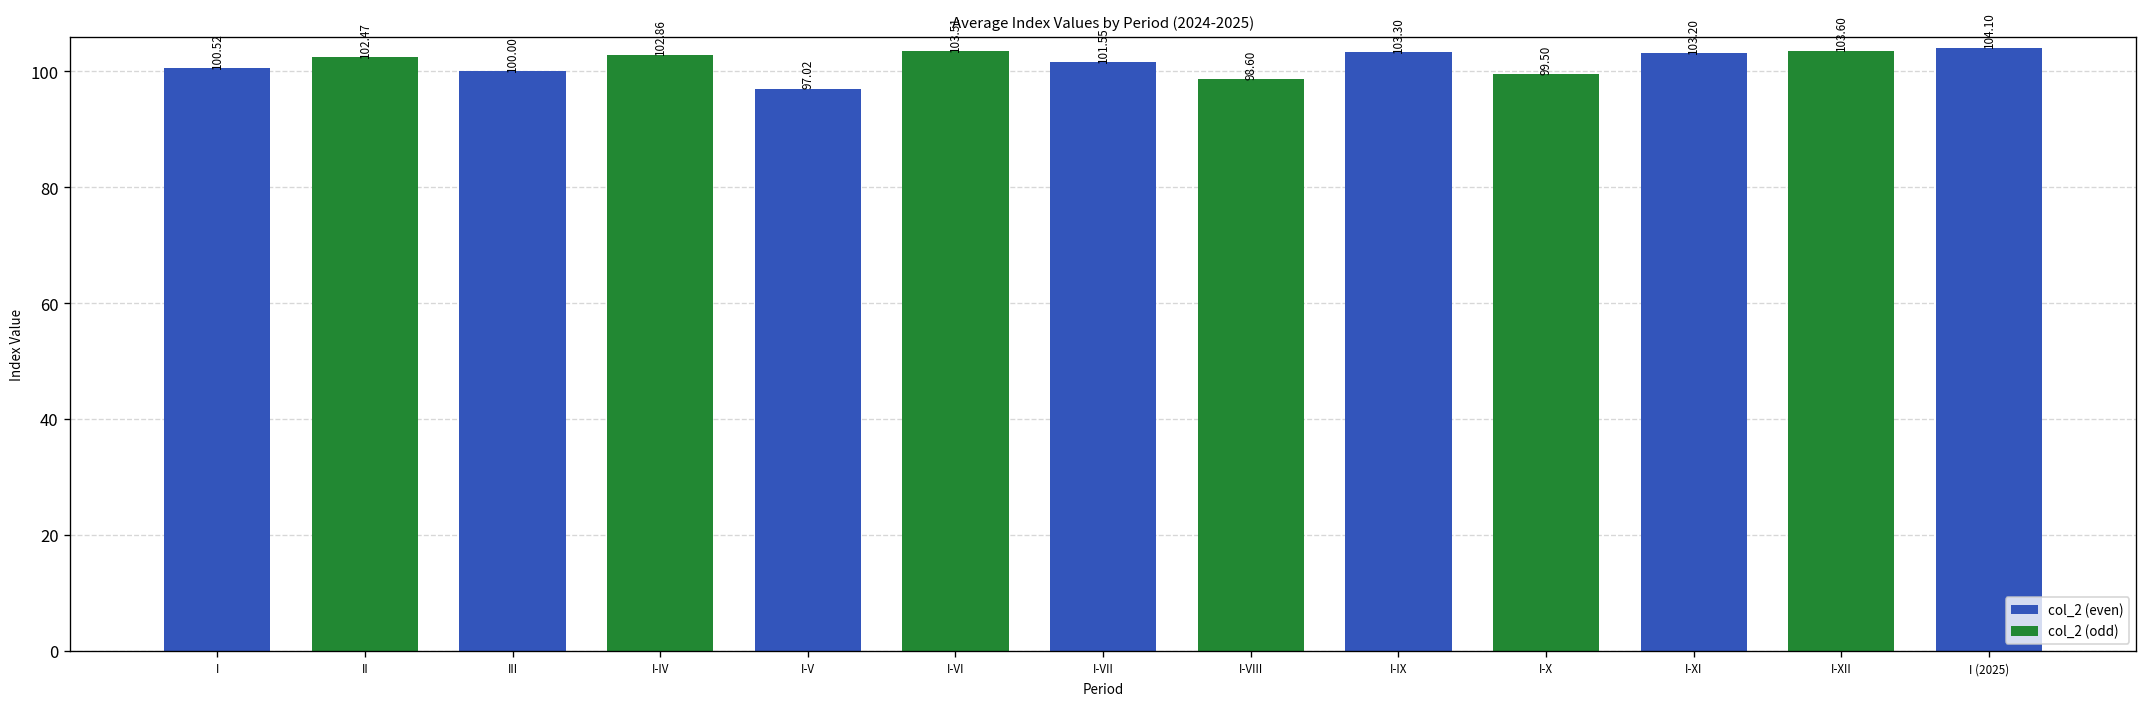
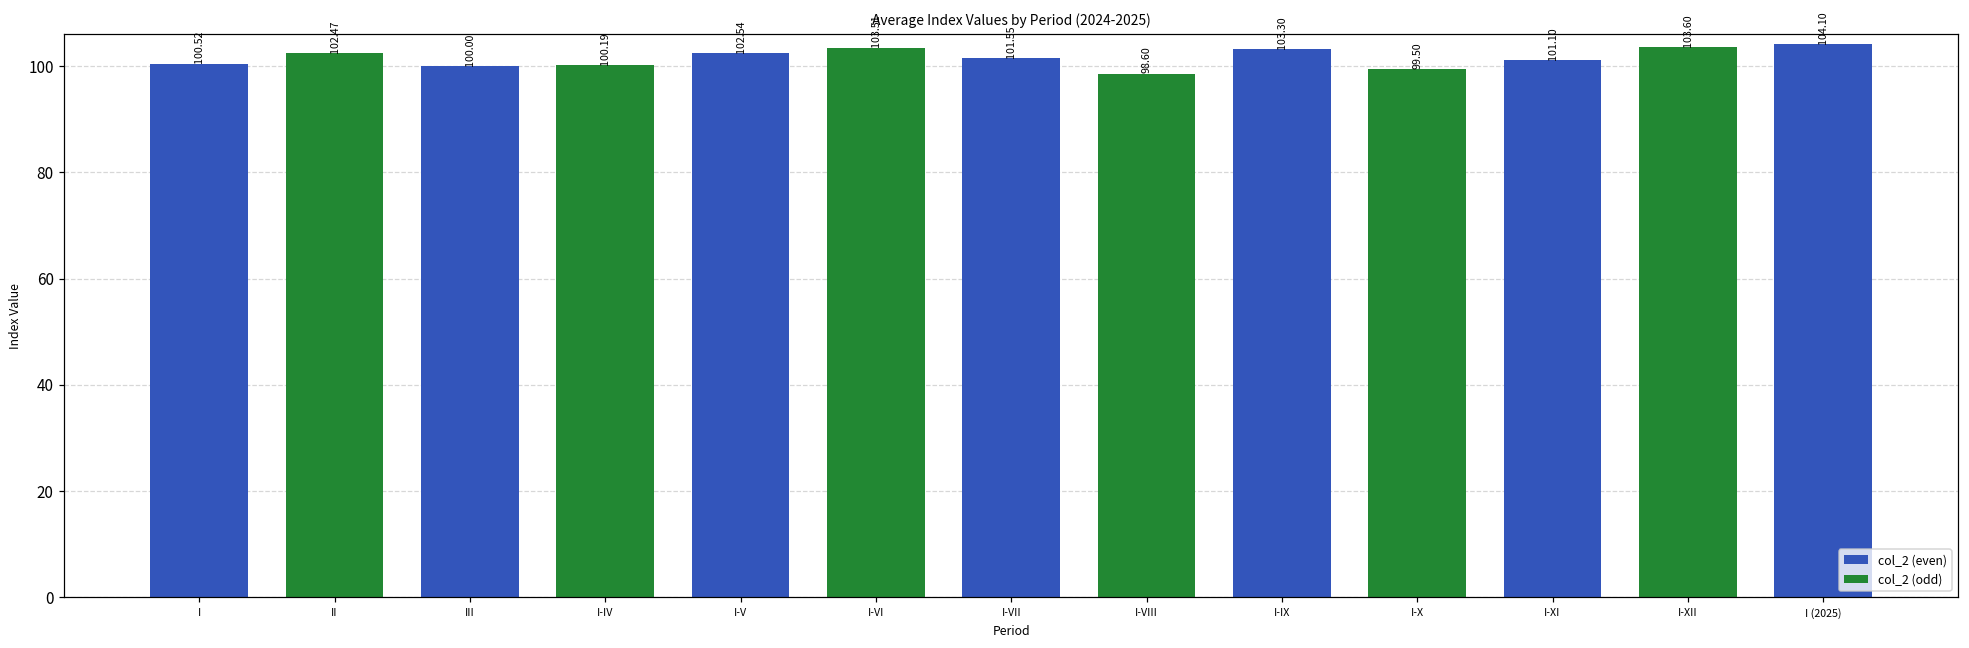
col_2 (odd), I-IV: 102.86 -> 100.19
col_2 (even), I-V: 97.02 -> 102.54
col_2 (even), I-XI: 103.20 -> 101.10
